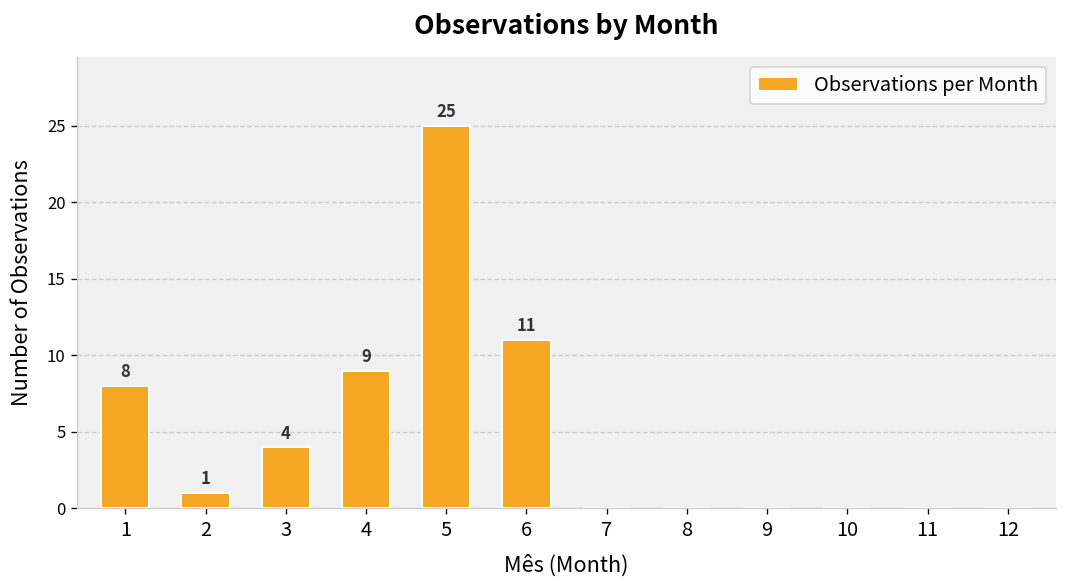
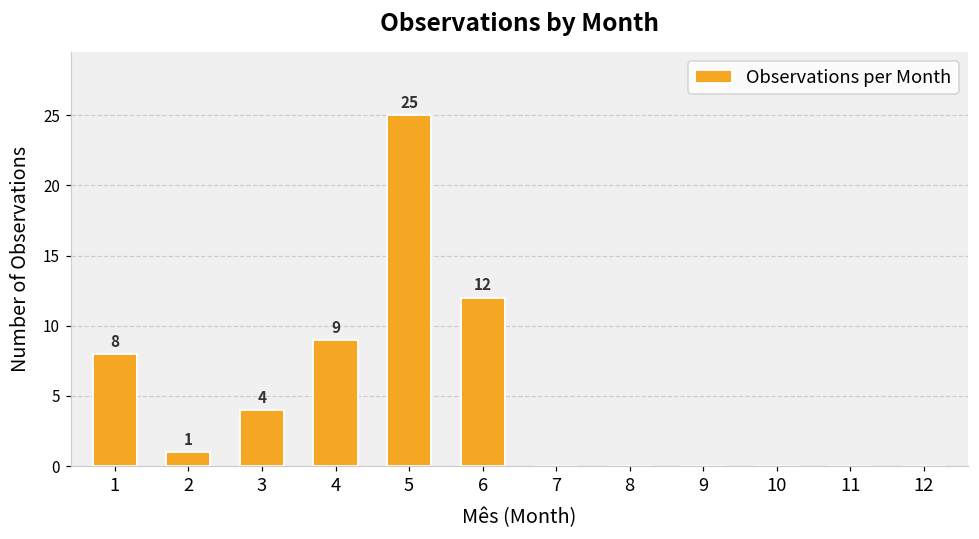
6: 11 -> 12
